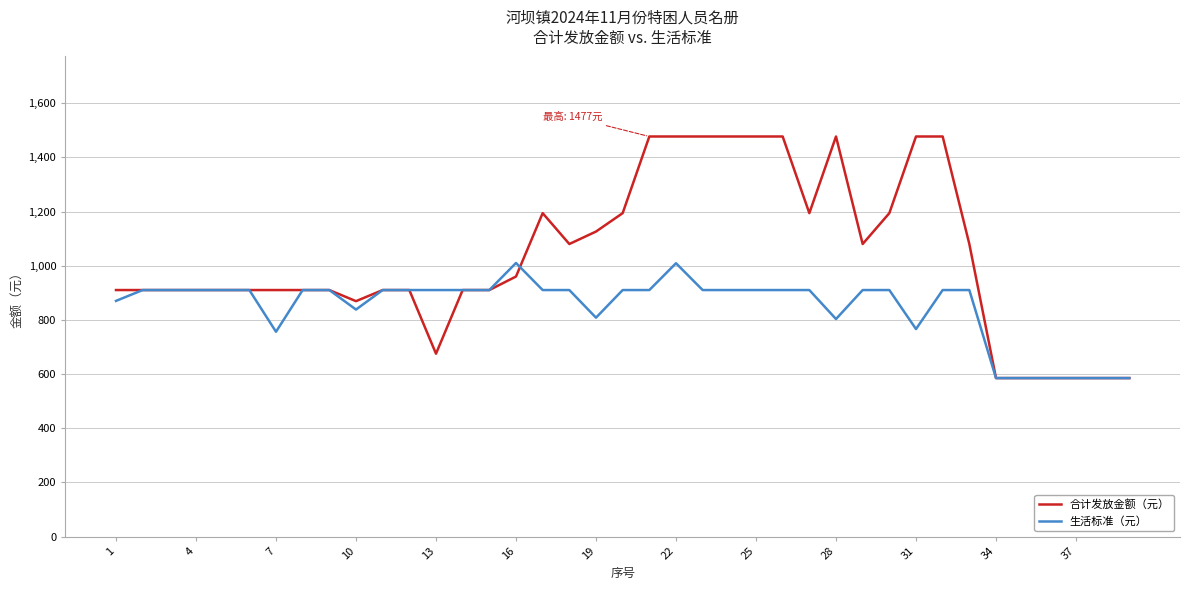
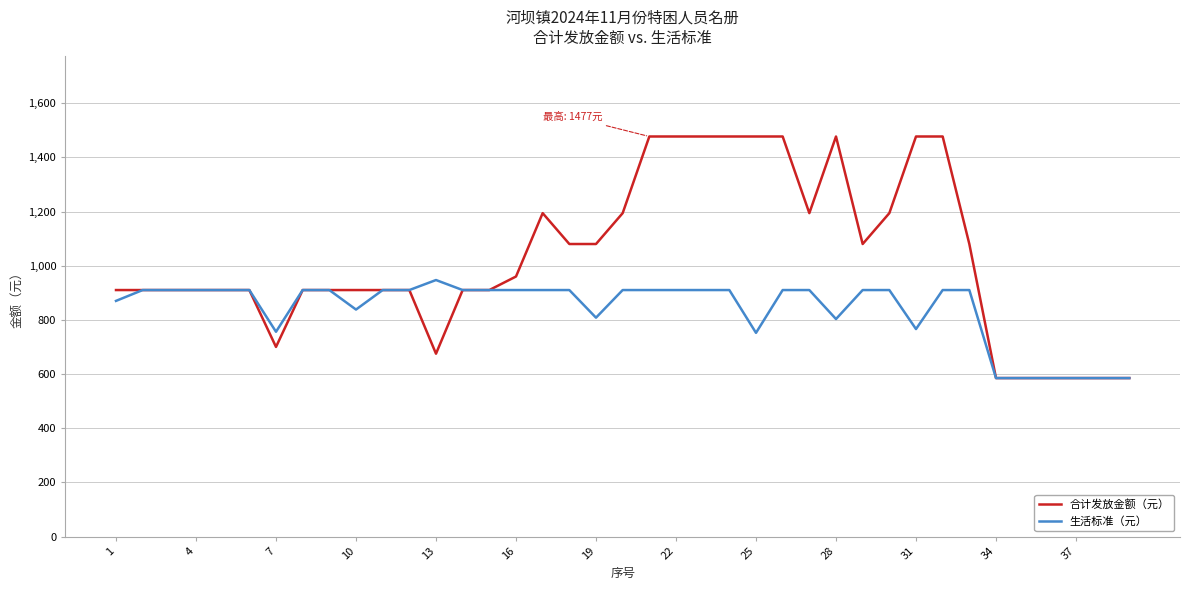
合计发放金额（元）, 7: 910 -> 700
合计发放金额（元）, 10: 870 -> 910
生活标准（元）, 13: 910 -> 950
生活标准（元）, 16: 1,010 -> 910
合计发放金额（元）, 19: 1,130 -> 1,080
生活标准（元）, 22: 1,010 -> 910
生活标准（元）, 25: 910 -> 750
